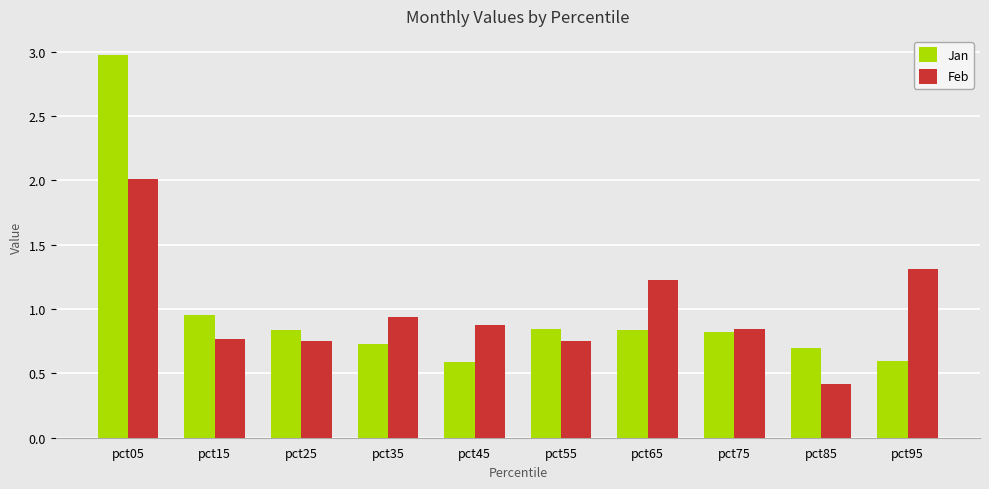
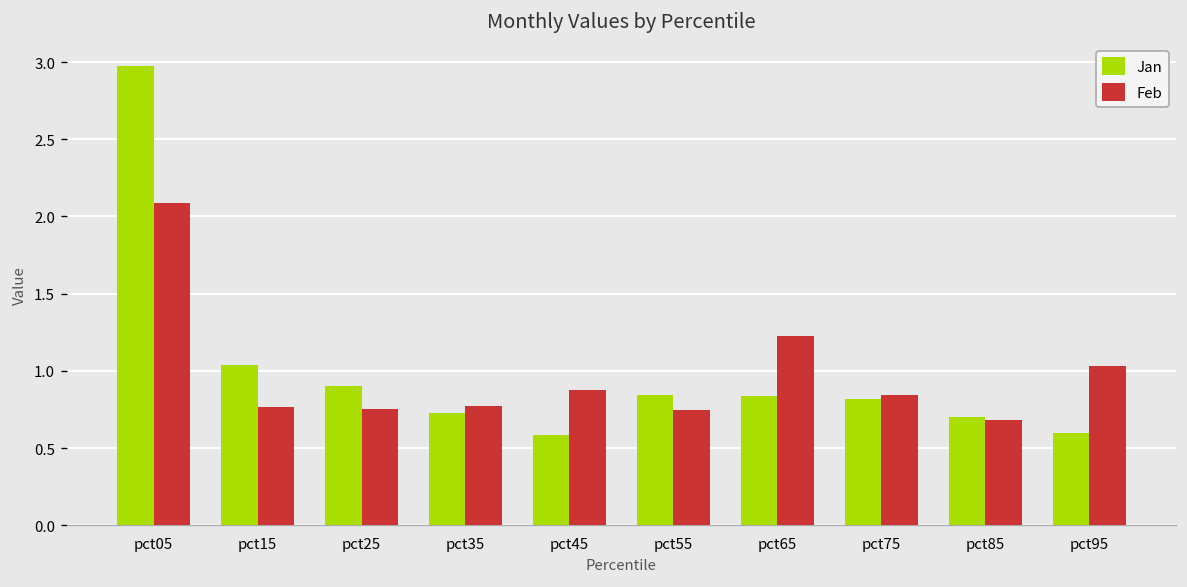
Feb, pct05: 2.01 -> 2.08
Jan, pct15: 0.95 -> 1.04
Jan, pct25: 0.84 -> 0.90
Feb, pct35: 0.94 -> 0.77
Feb, pct85: 0.42 -> 0.68
Feb, pct95: 1.31 -> 1.03
